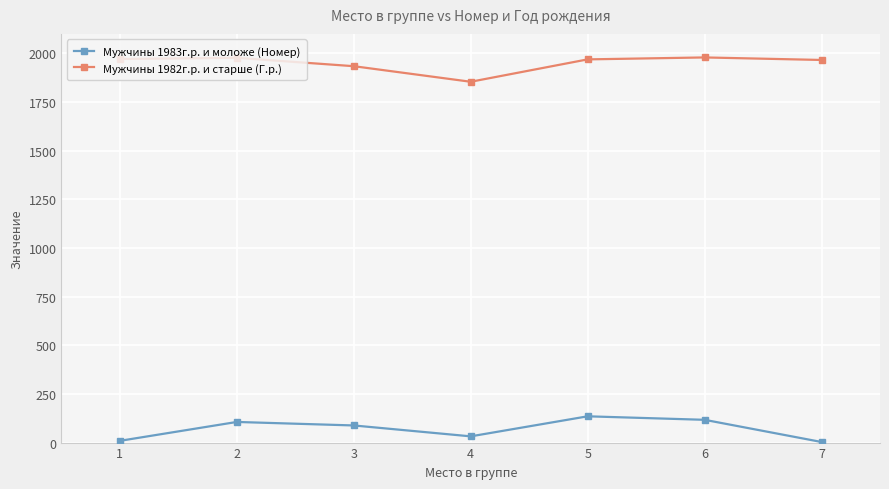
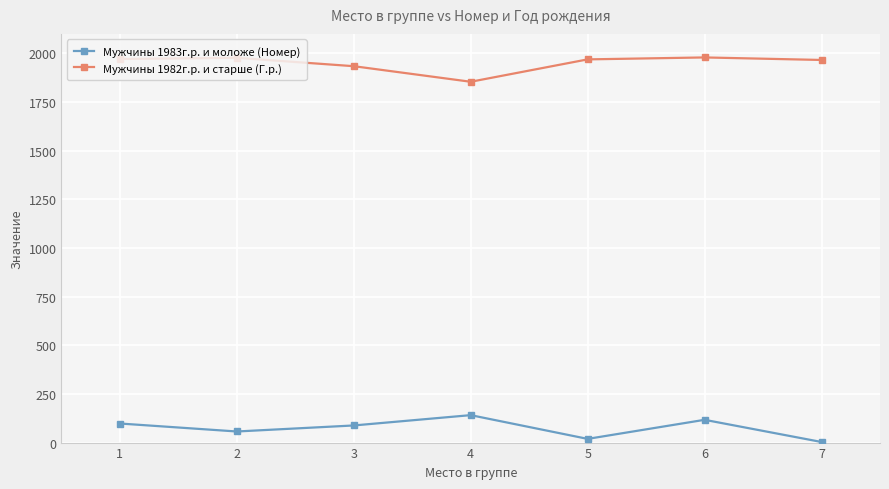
Мужчины 1983г.р. и моложе (Номер), 1: 10 -> 100
Мужчины 1983г.р. и моложе (Номер), 2: 110 -> 60
Мужчины 1983г.р. и моложе (Номер), 4: 30 -> 140
Мужчины 1983г.р. и моложе (Номер), 5: 140 -> 20
